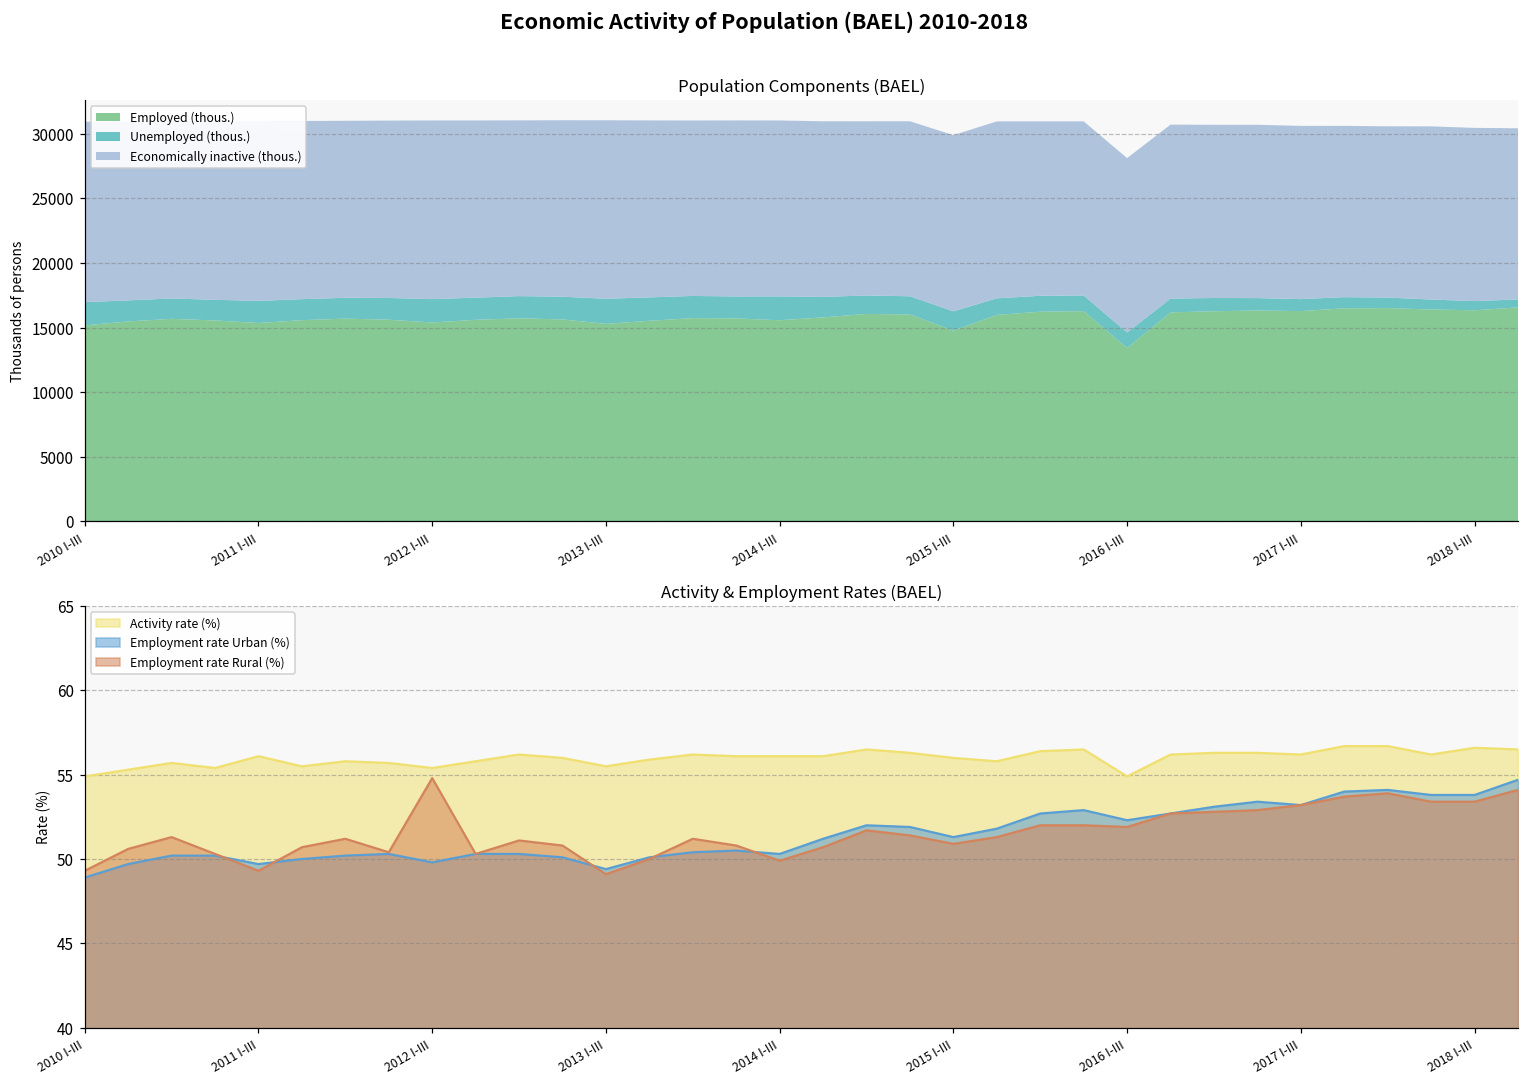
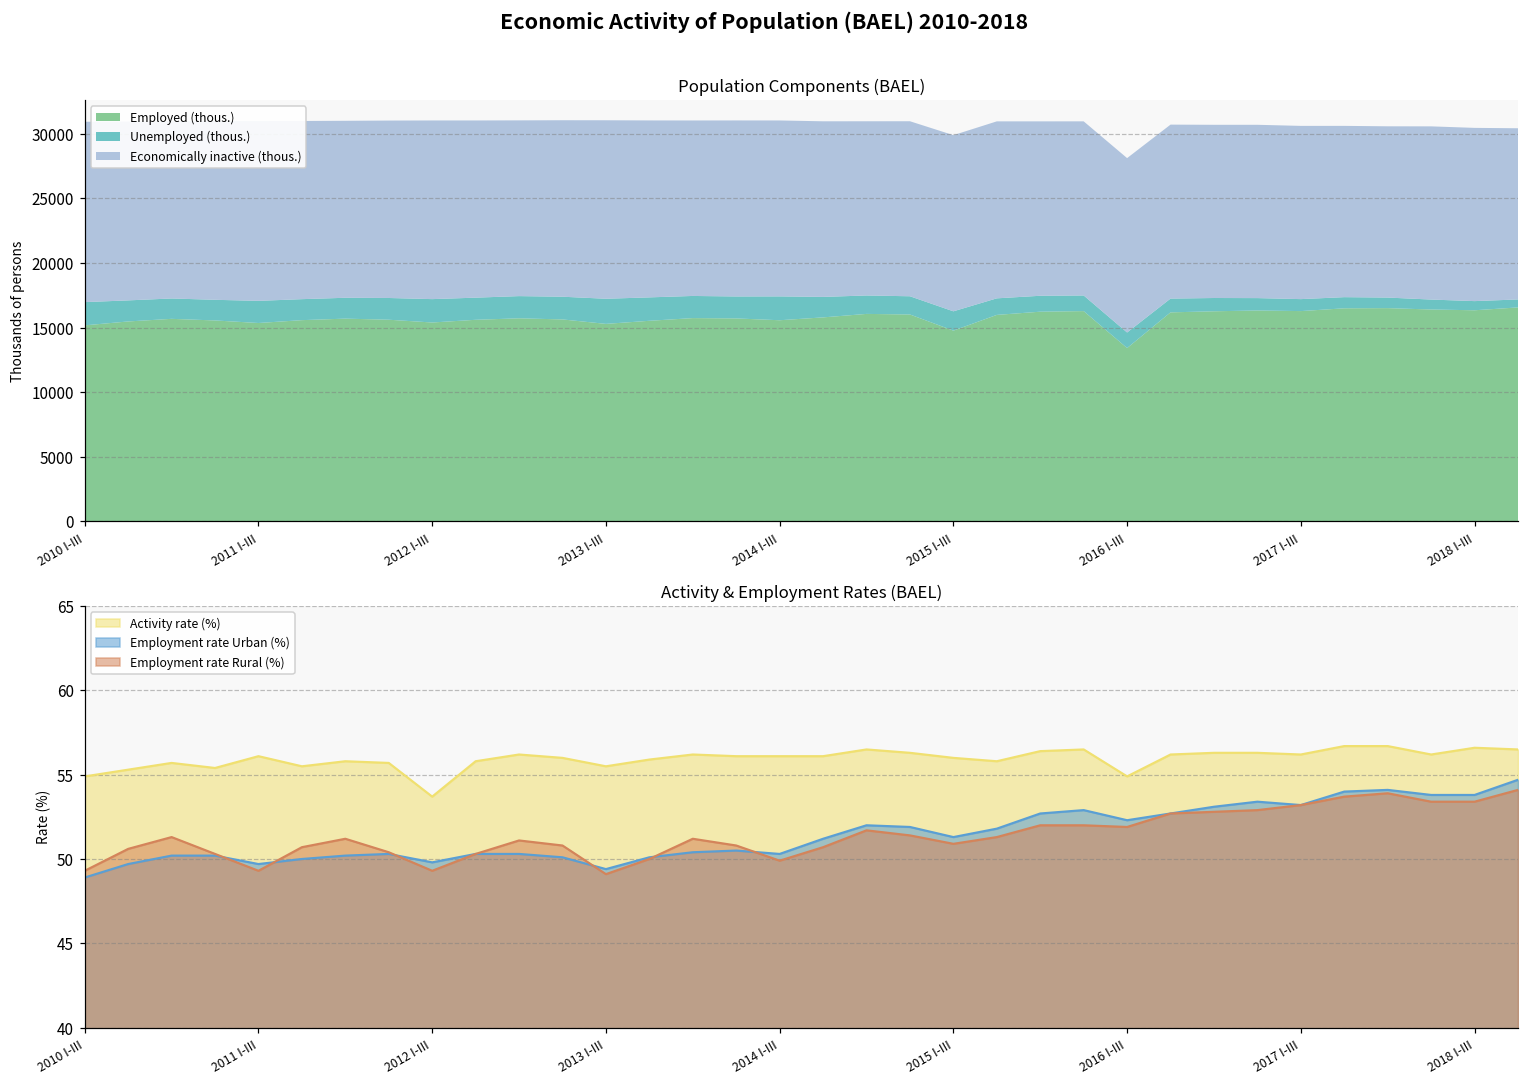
Activity & Employment Rates (BAEL), Activity rate (%), 2012 I-III: 55.4 -> 53.7
Activity & Employment Rates (BAEL), Employment rate Rural (%), 2012 I-III: 54.8 -> 49.3
